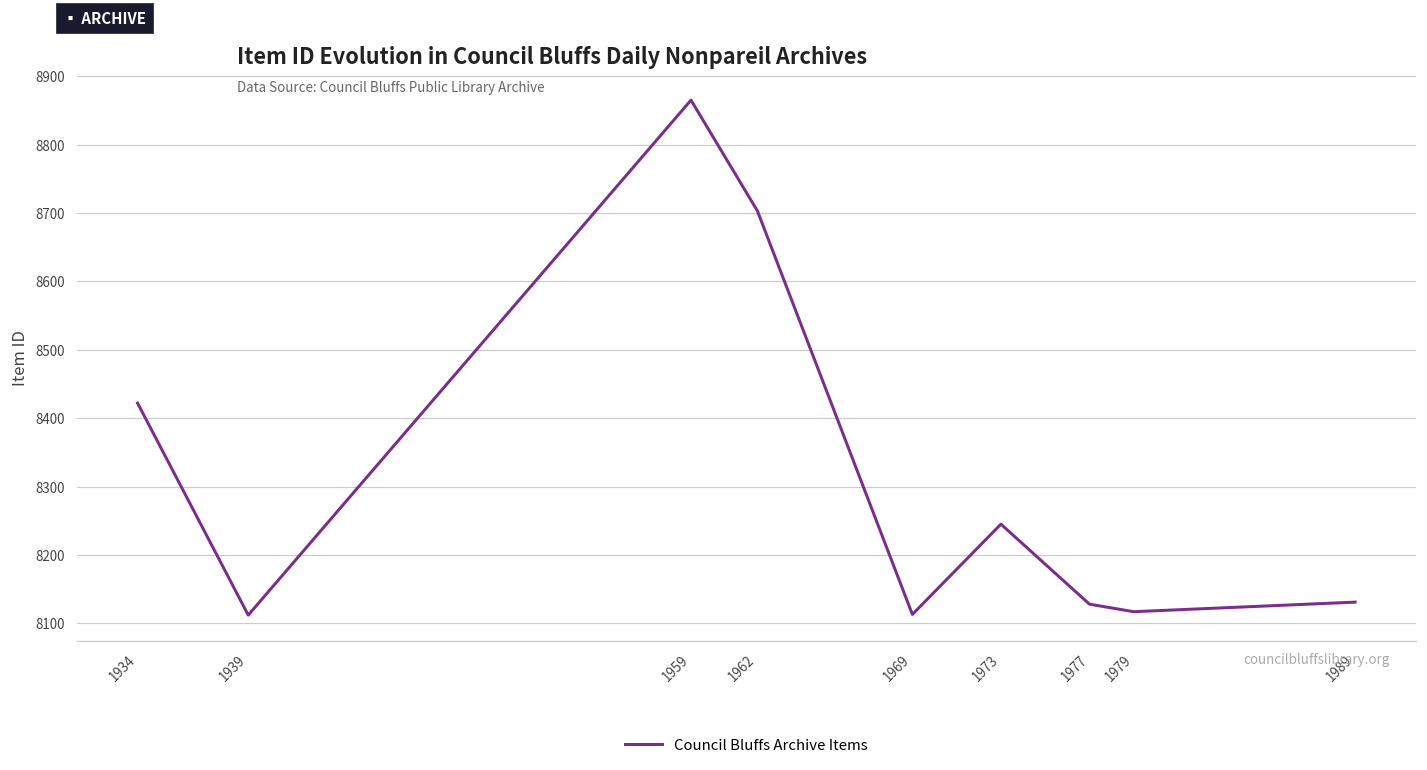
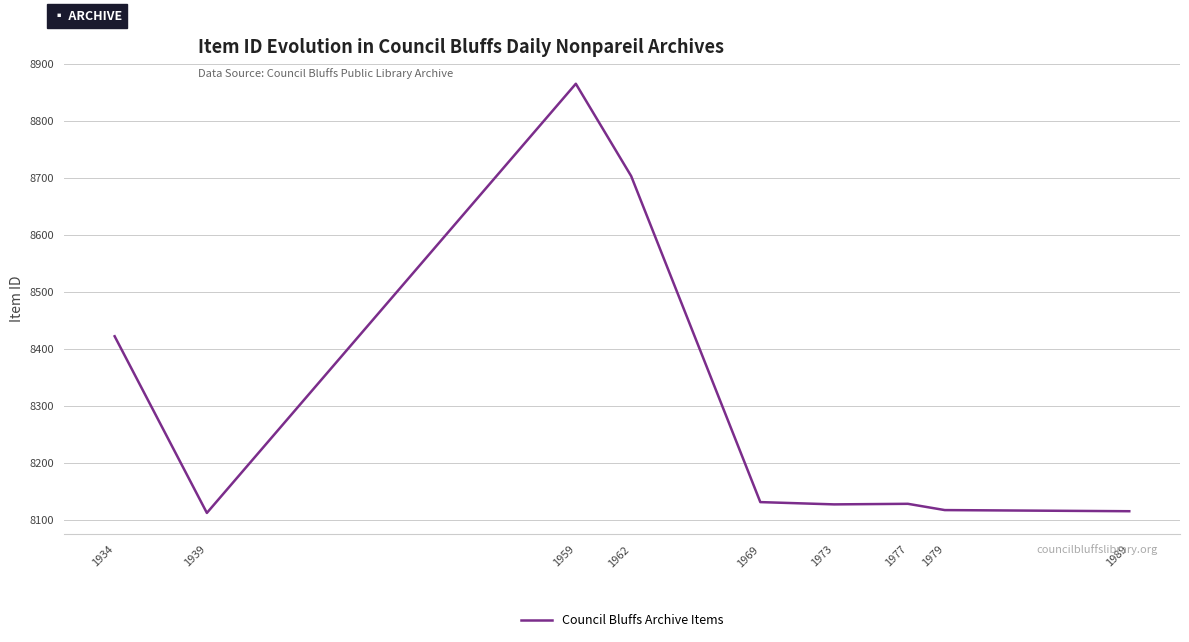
1969: 8110 -> 8130
1973: 8250 -> 8130
1989: 8130 -> 8120
